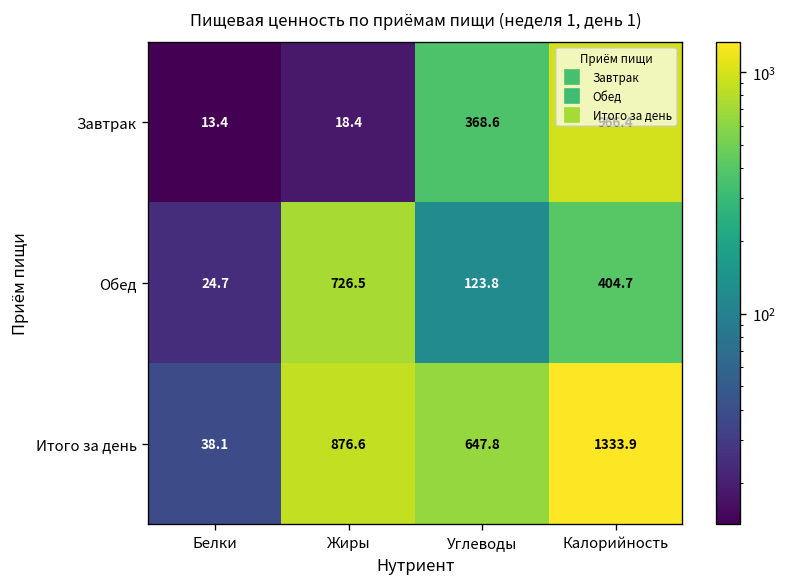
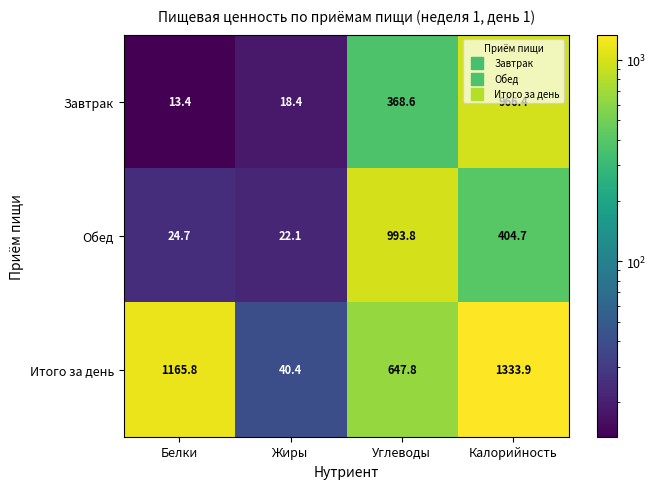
Обед, Жиры: 726.5 -> 22.1
Обед, Углеводы: 123.8 -> 993.8
Итого за день, Белки: 38.1 -> 1165.8
Итого за день, Жиры: 876.6 -> 40.4
